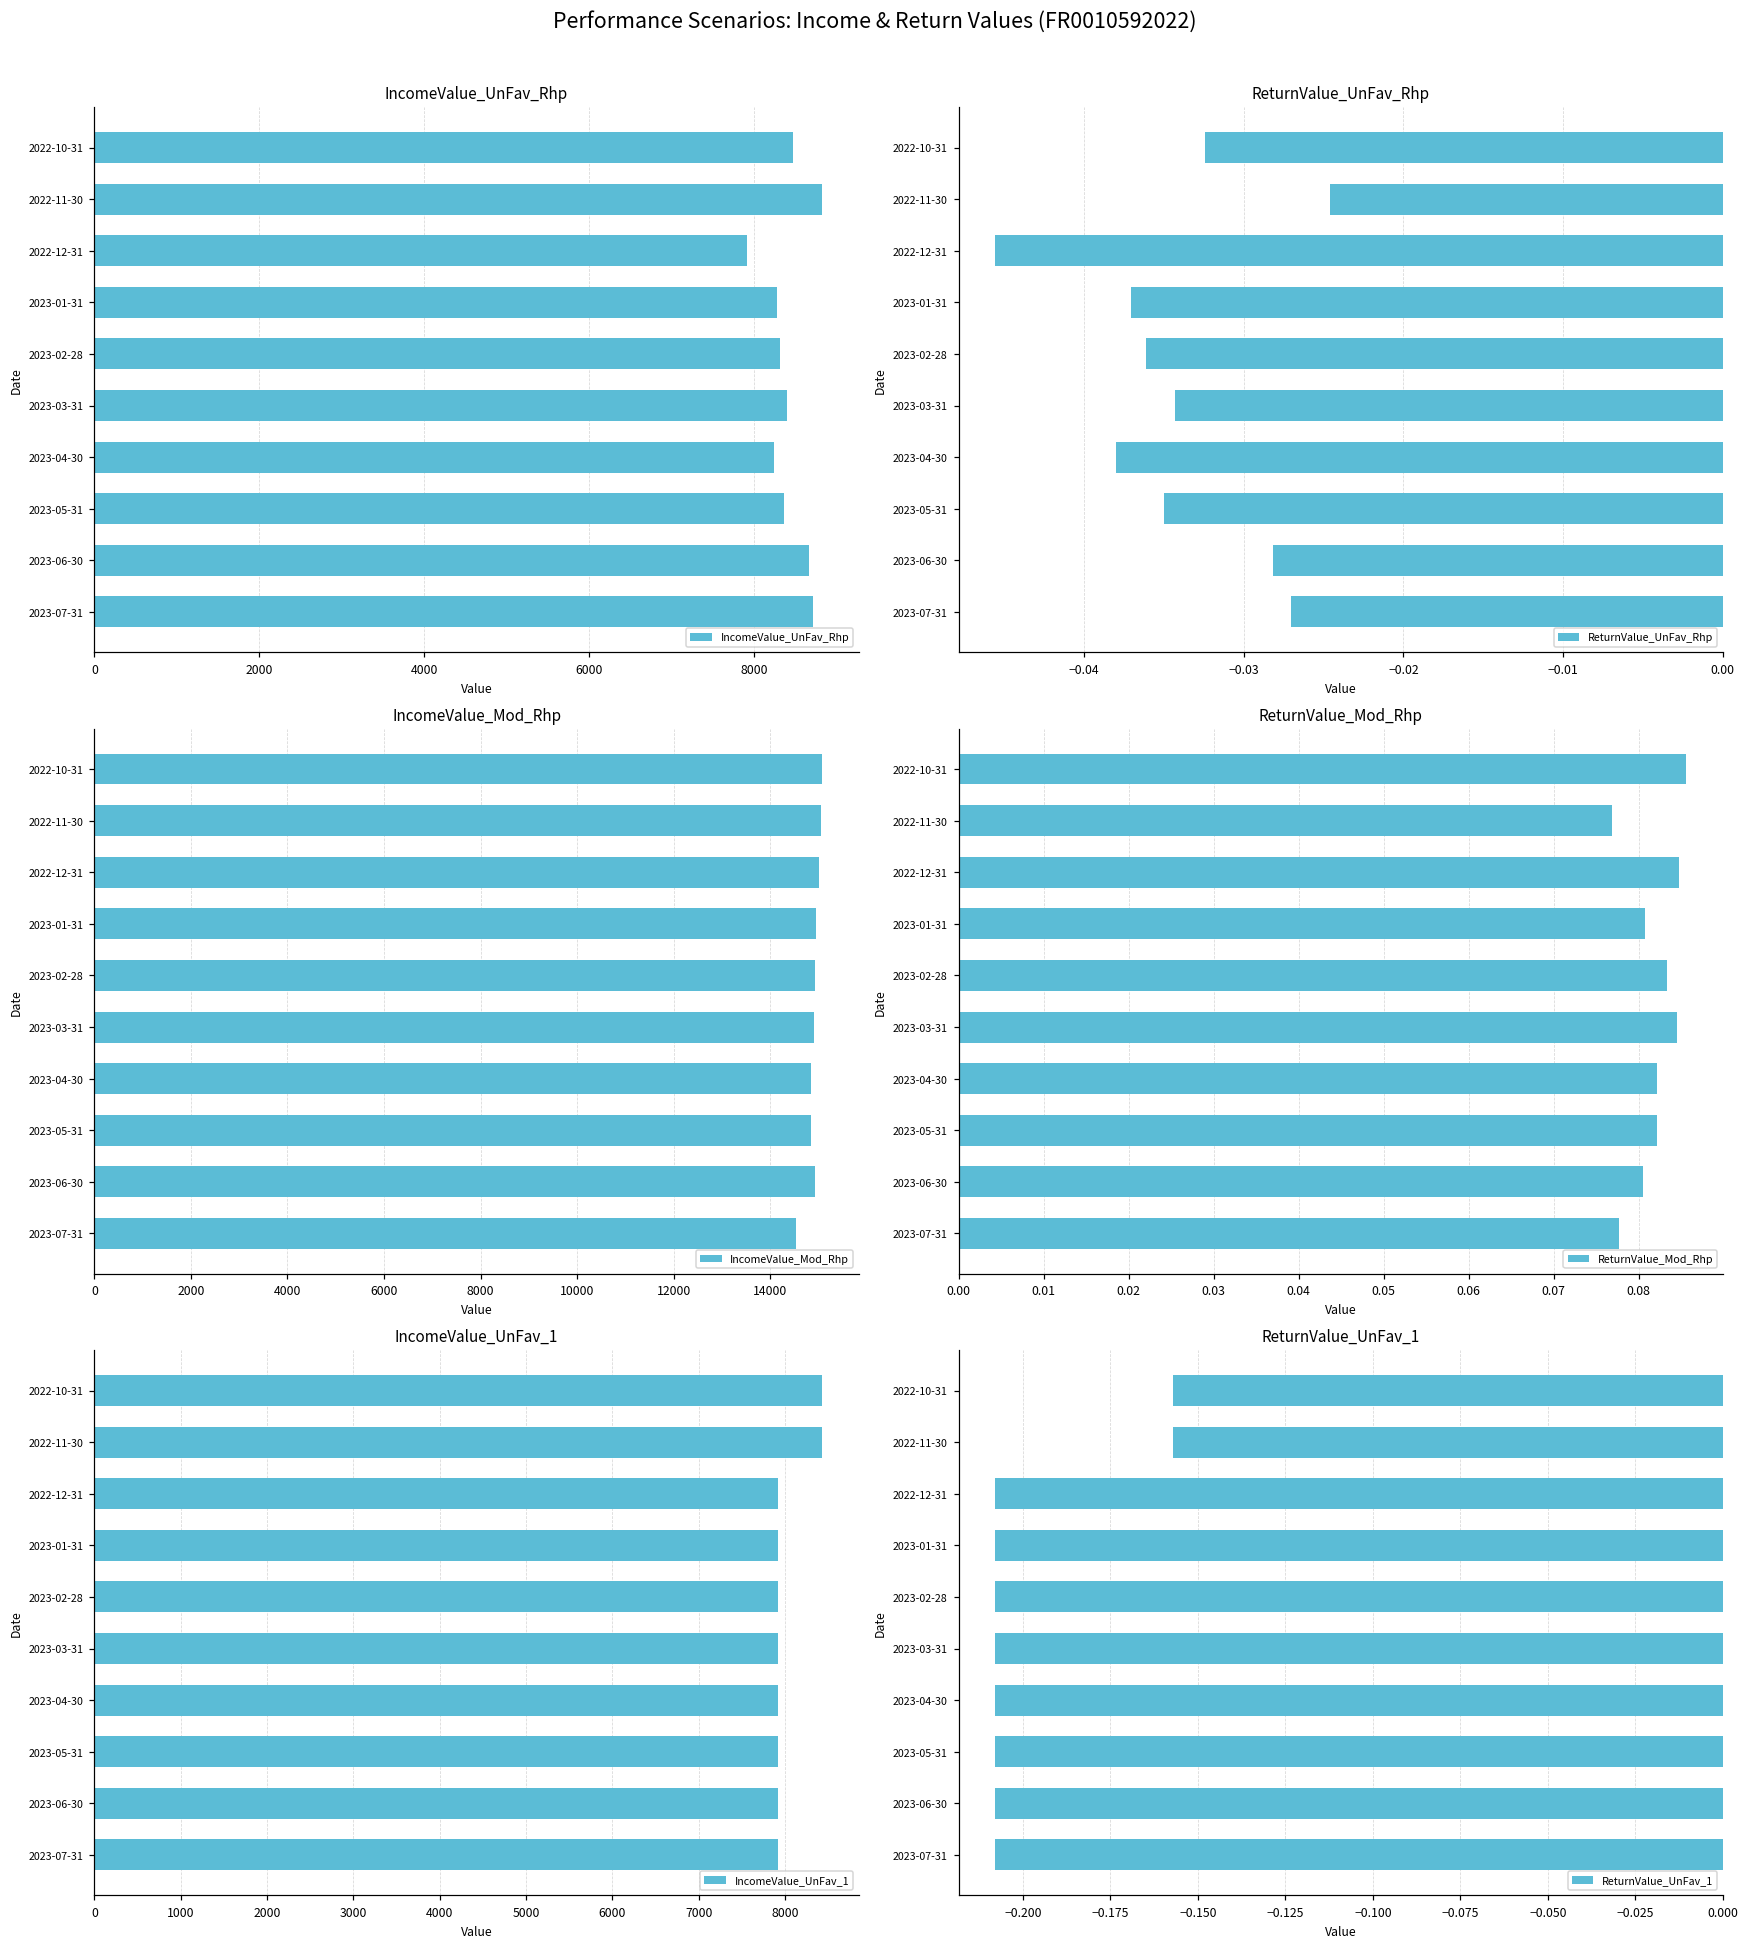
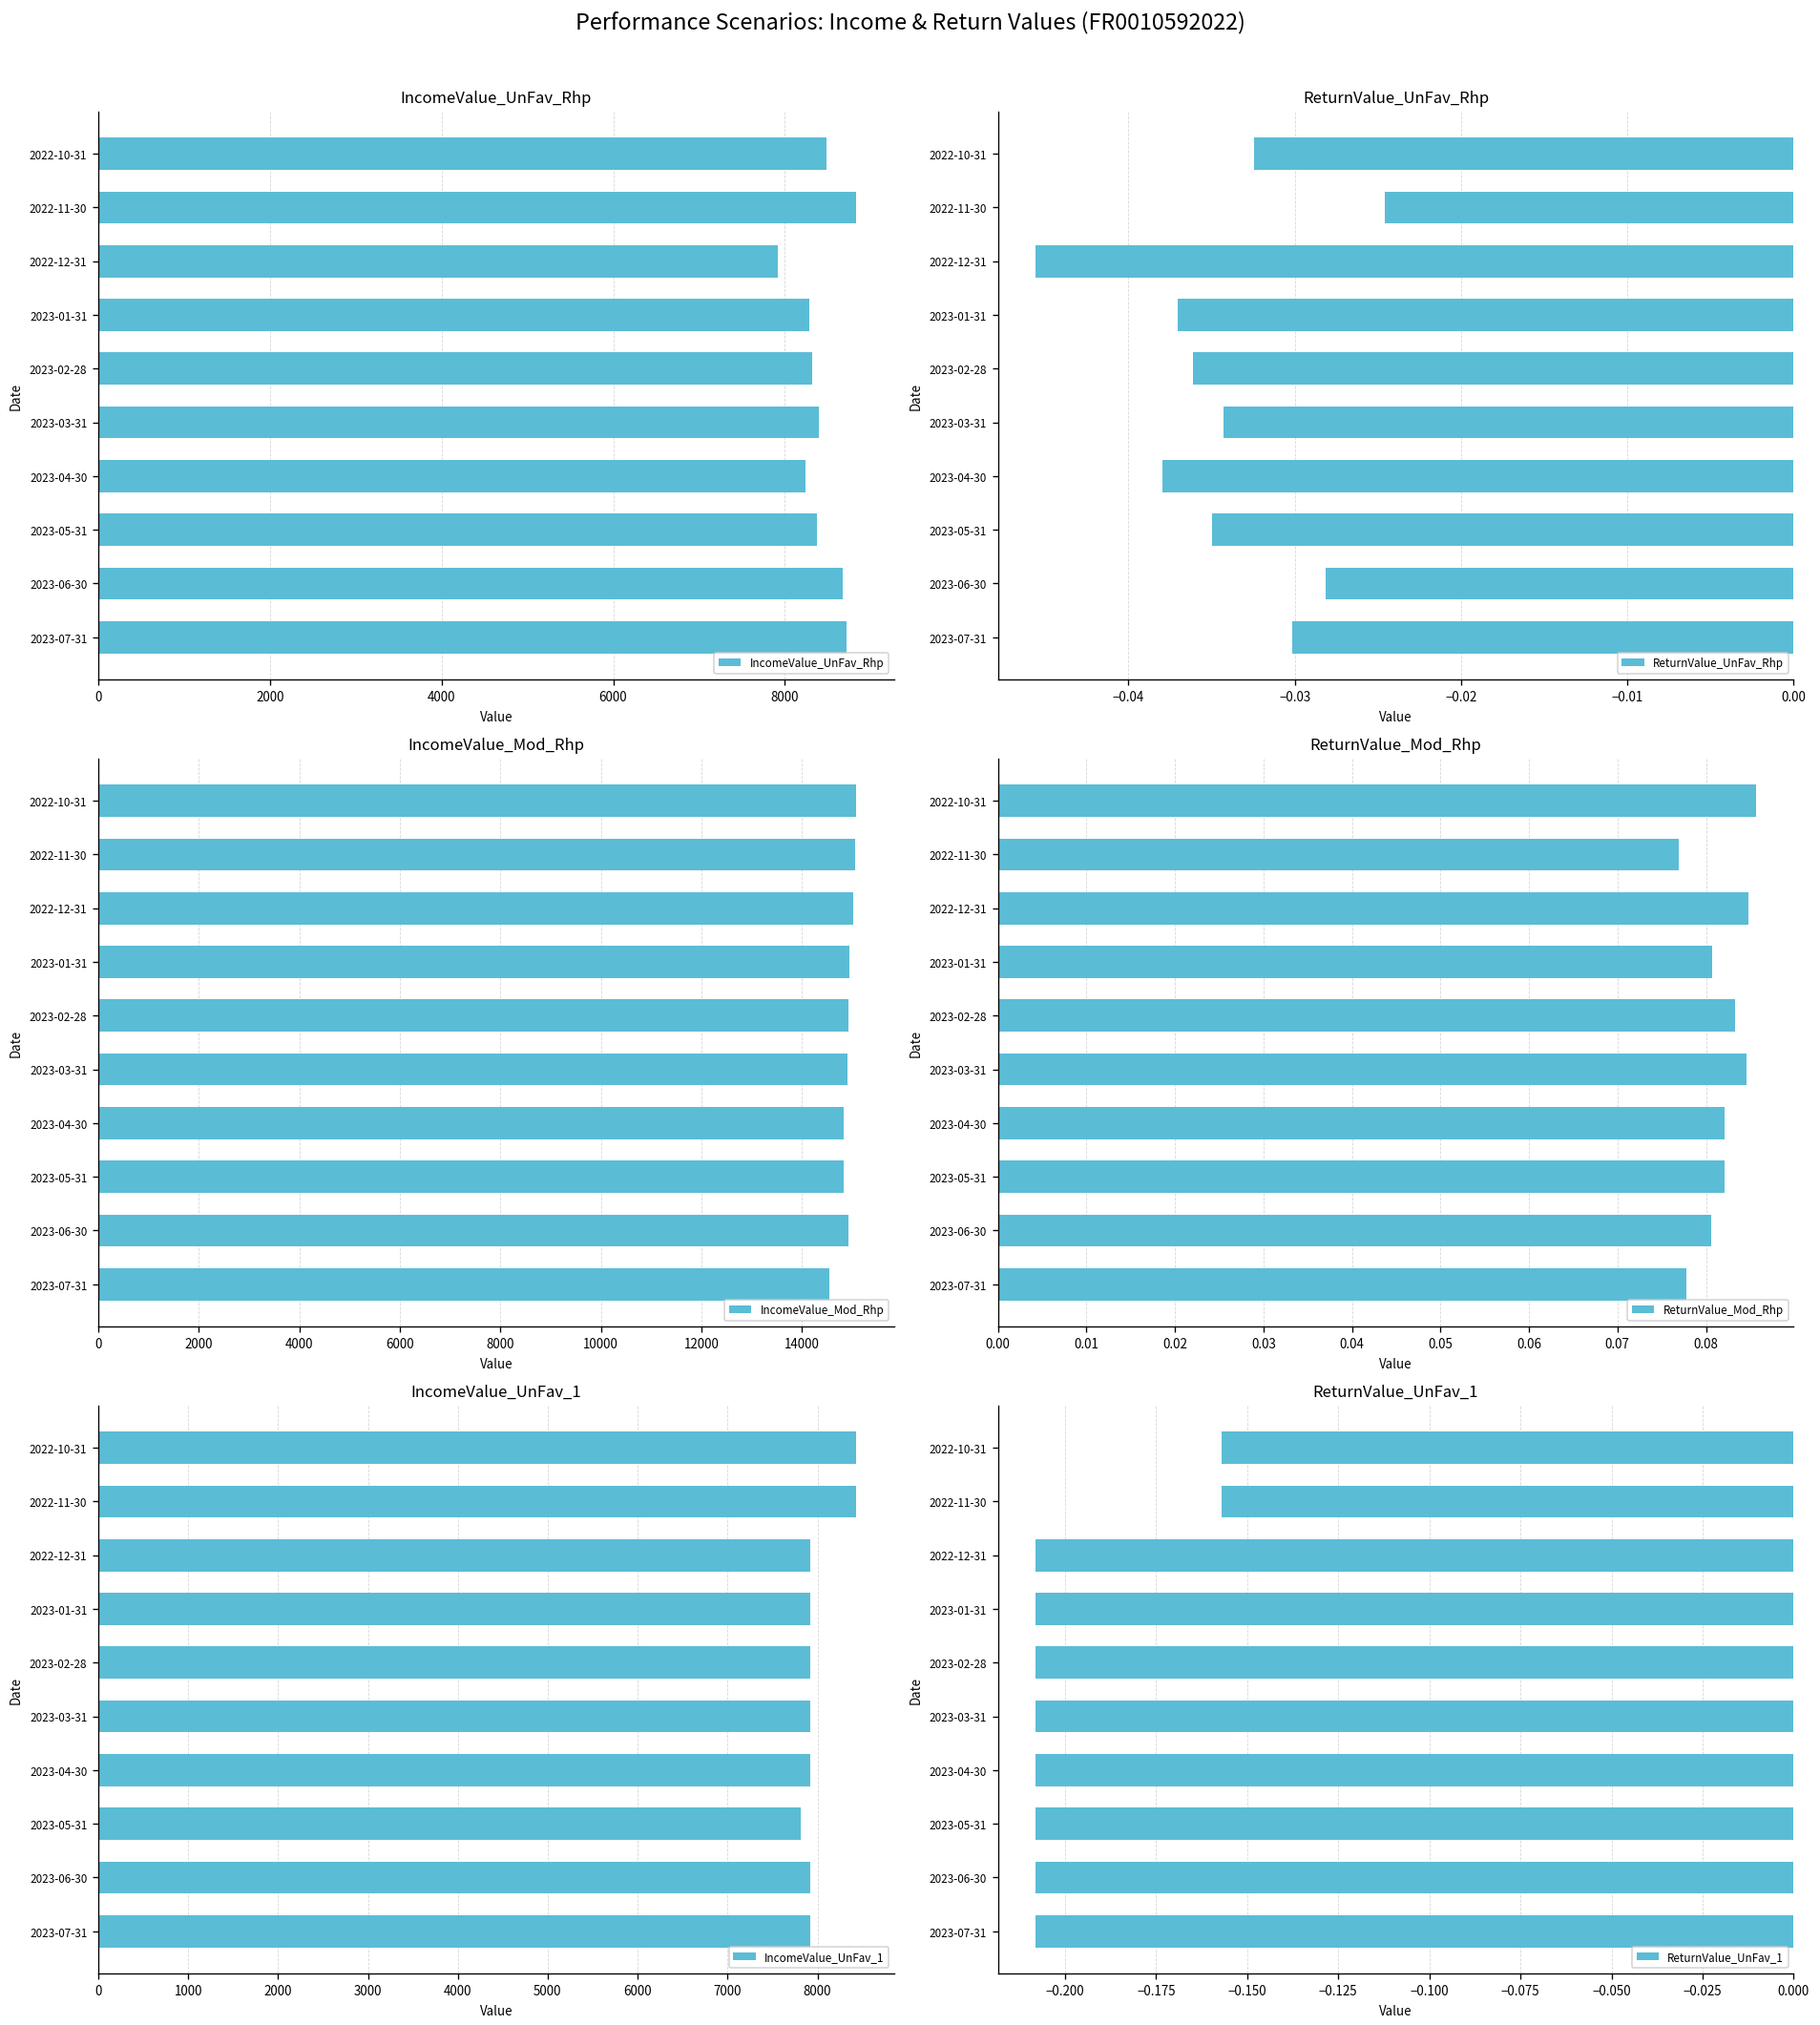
ReturnValue_UnFav_Rhp, 2023-07-31: -0.0270 -> -0.0302
IncomeValue_UnFav_1, 2023-05-31: 7900 -> 7800
